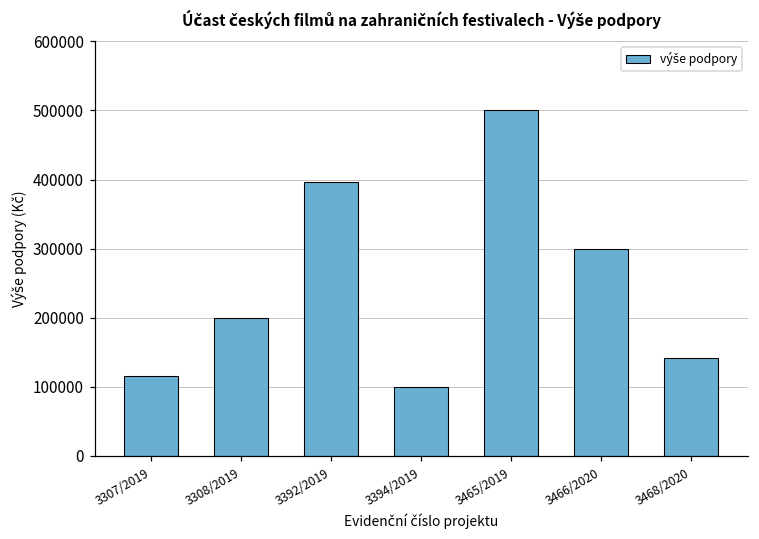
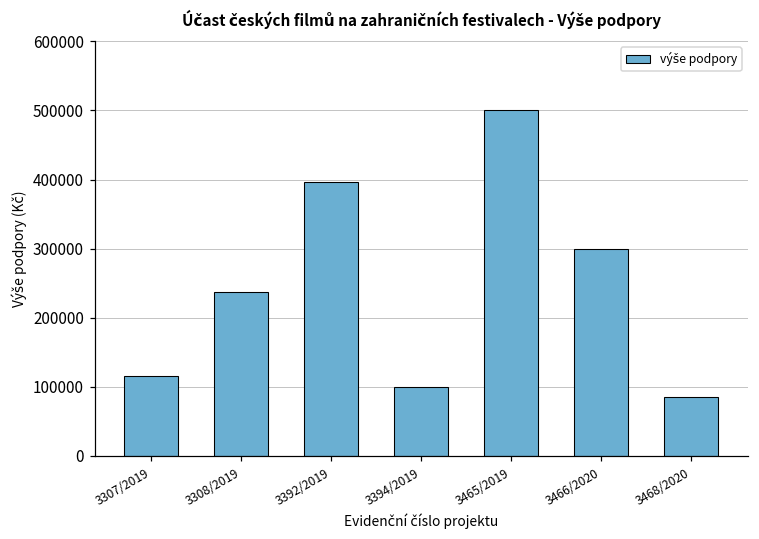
3308/2019: 200000 -> 240000
3468/2020: 140000 -> 90000
